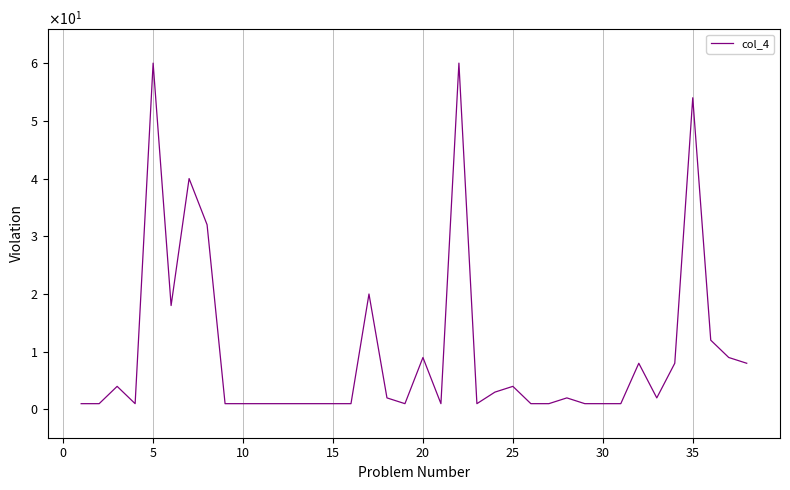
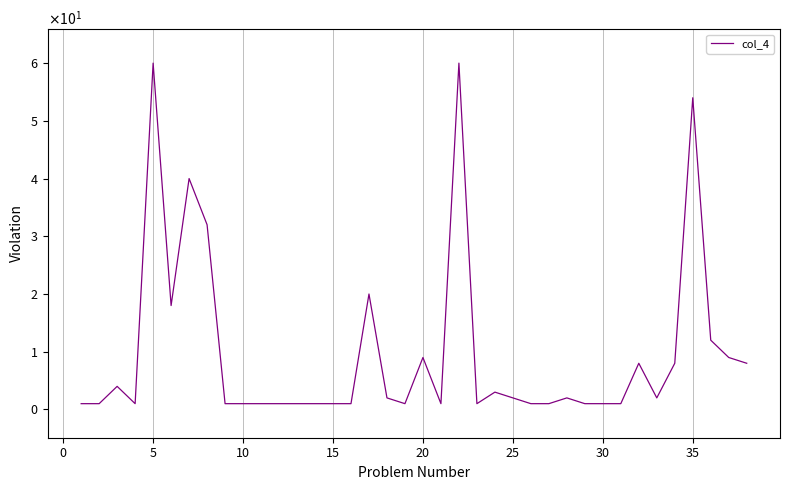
25: 4 -> 2
